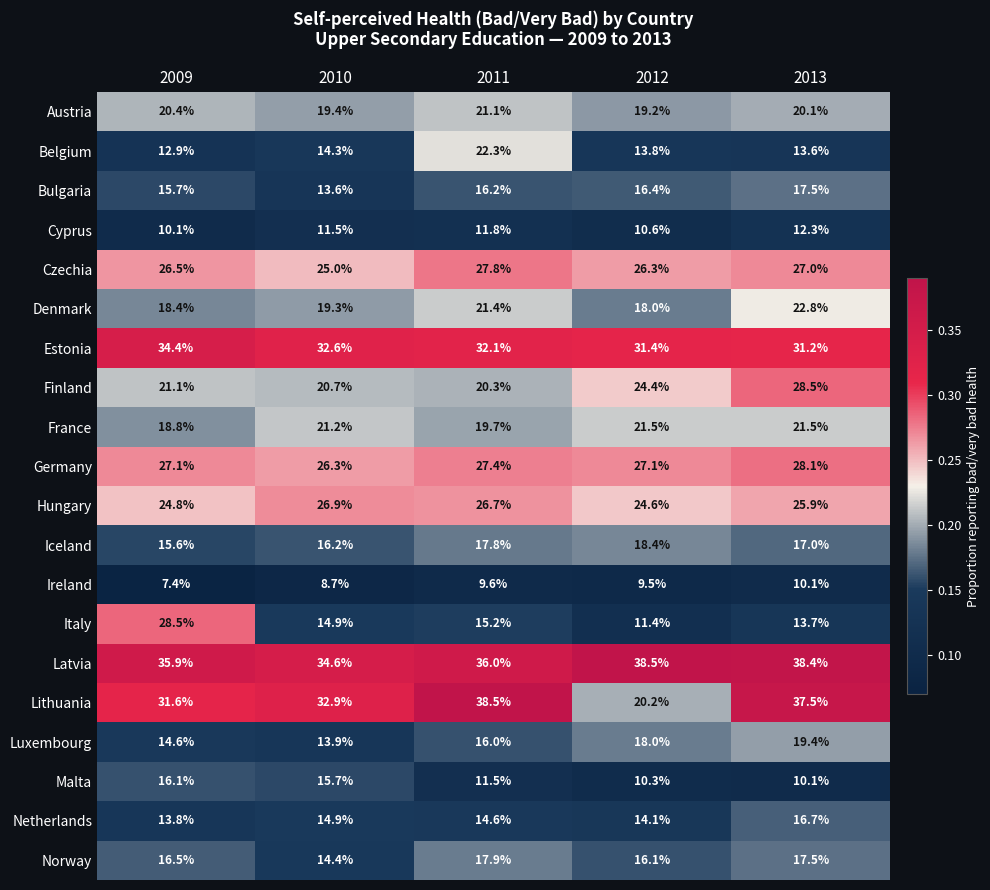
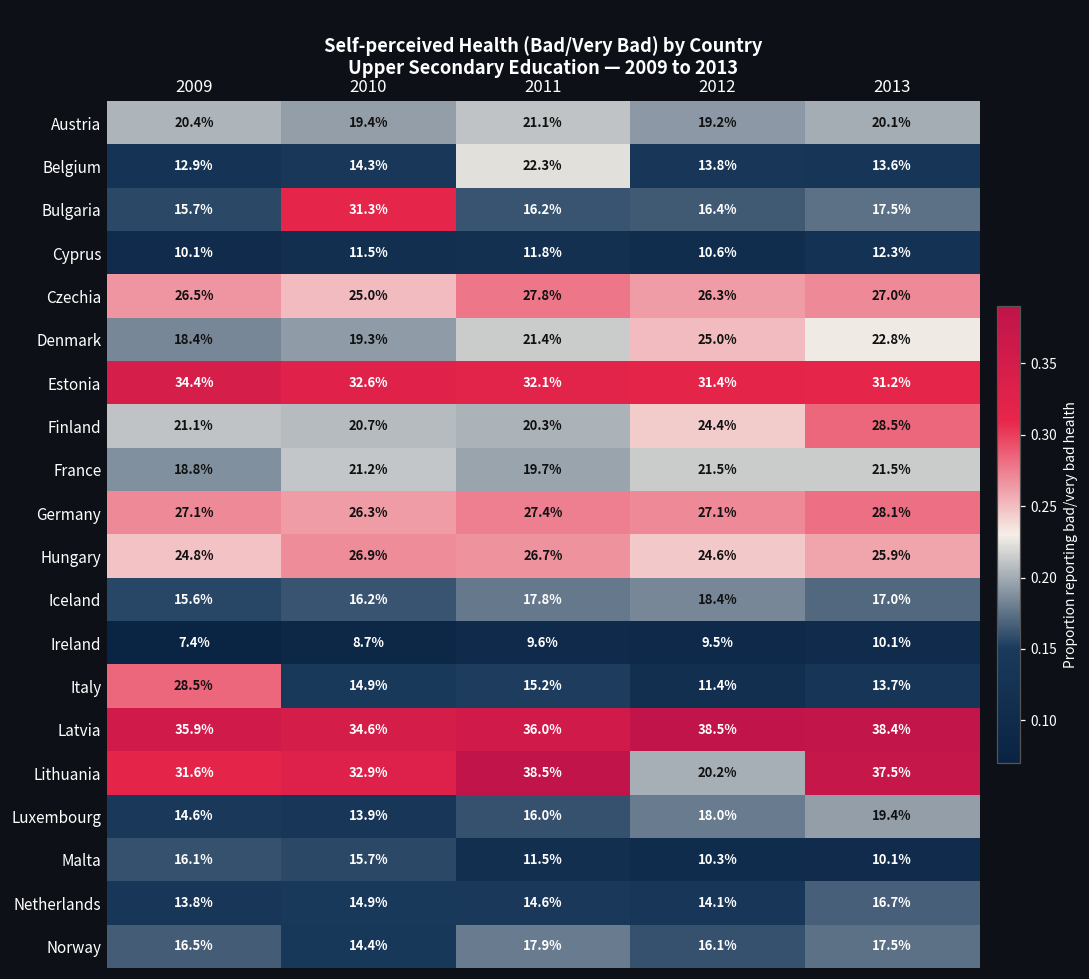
Bulgaria, 2010: 13.6% -> 31.3%
Denmark, 2012: 18.0% -> 25.0%
